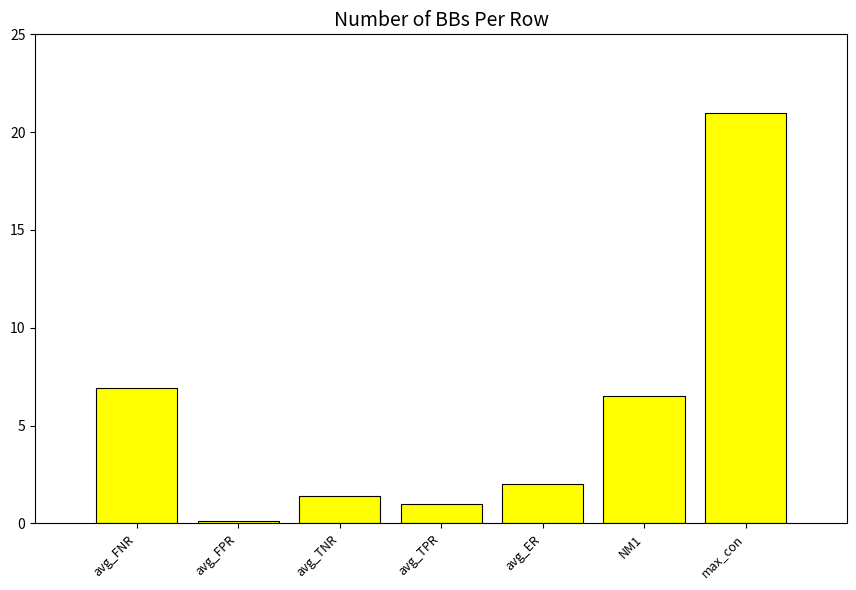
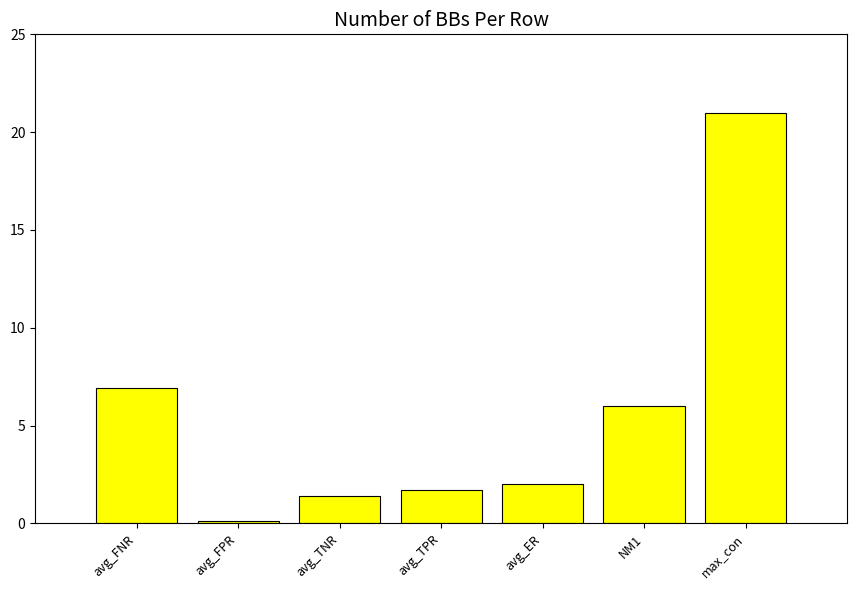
avg_TPR: 1.0 -> 1.7
NM1: 6.5 -> 6.0
